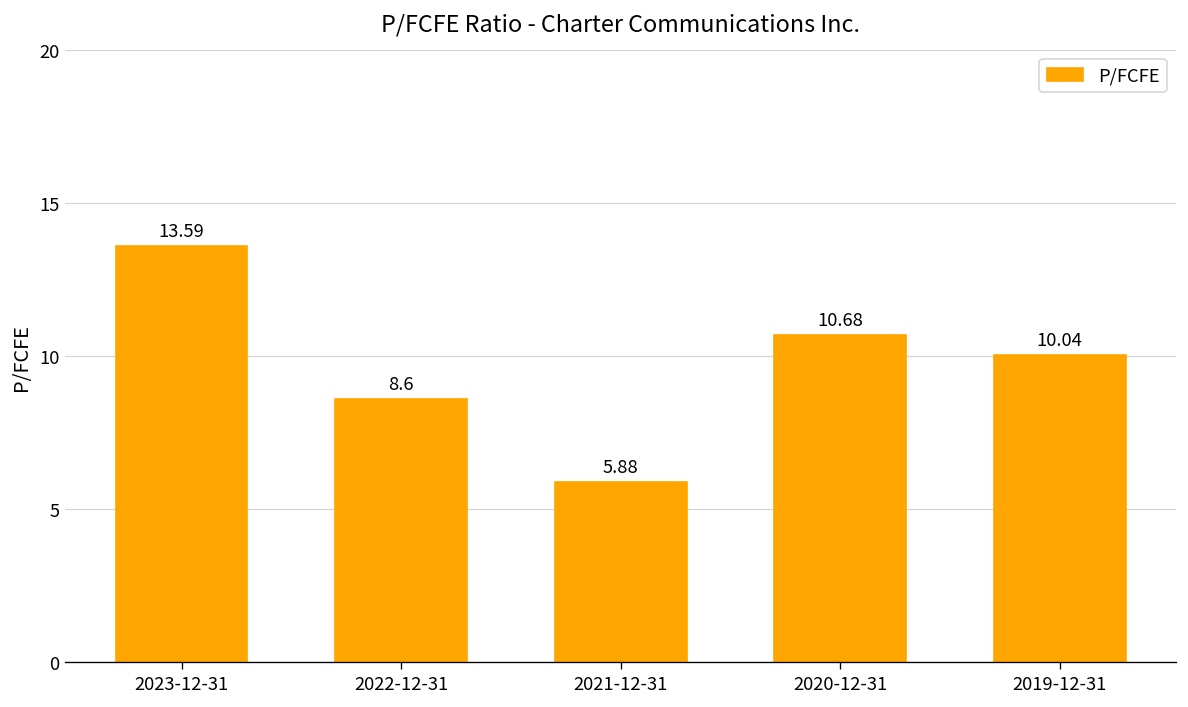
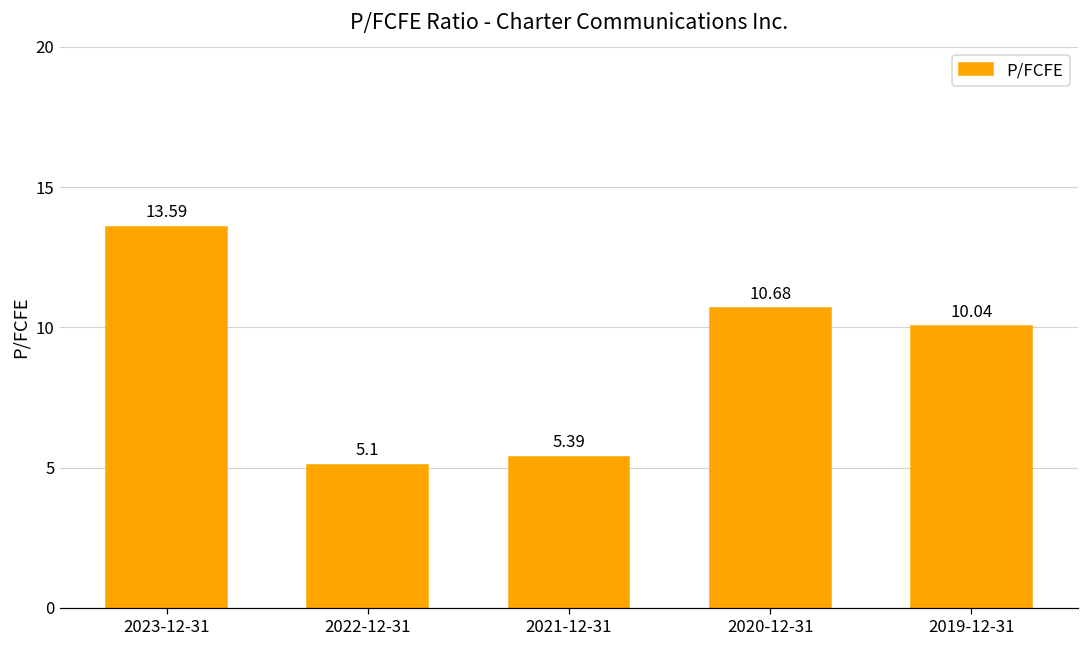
2022-12-31: 8.6 -> 5.1
2021-12-31: 5.88 -> 5.39
